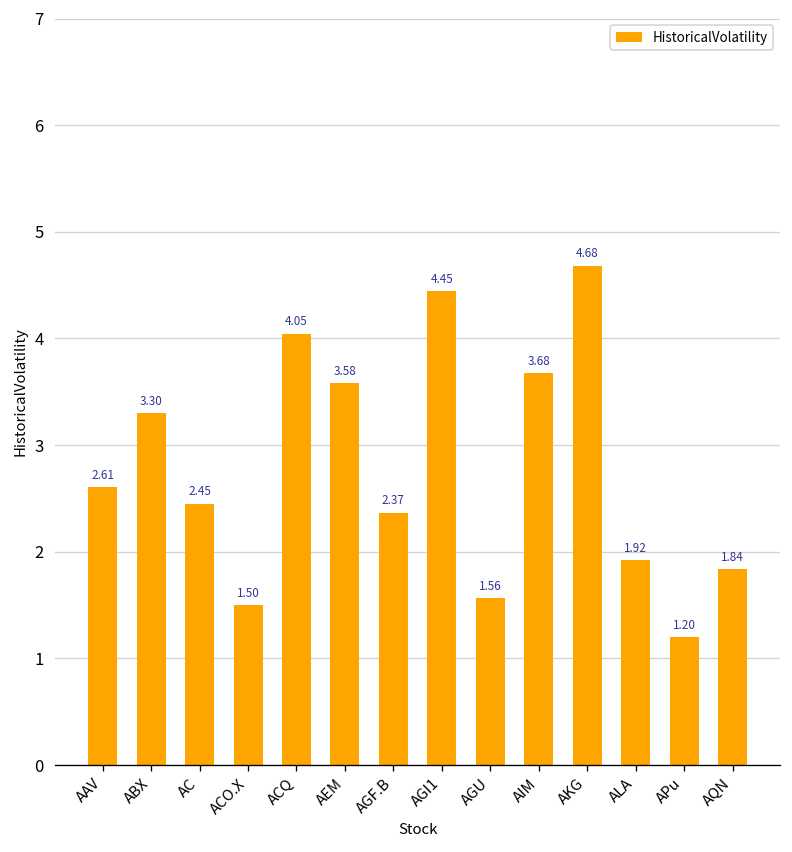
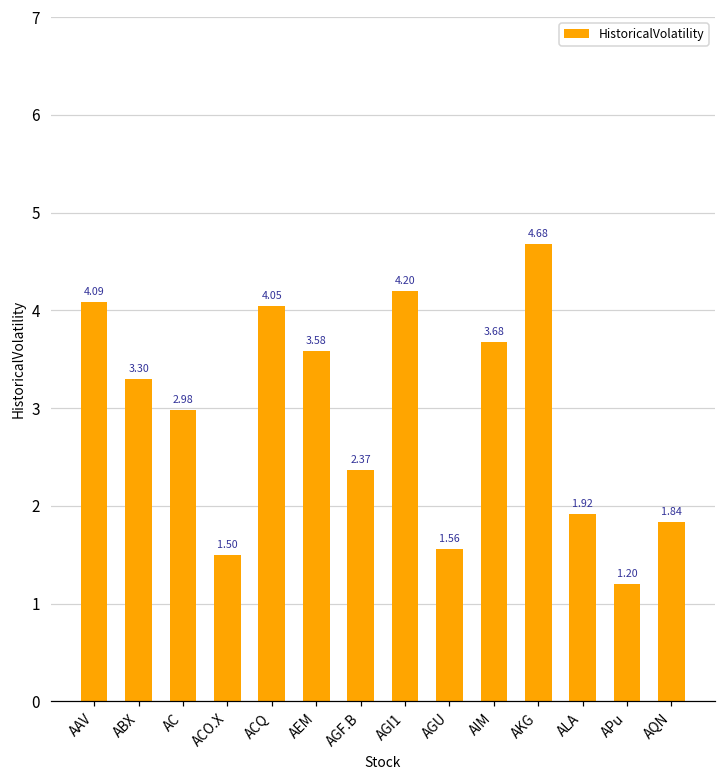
AAV: 2.61 -> 4.09
AC: 2.45 -> 2.98
AGI1: 4.45 -> 4.20
